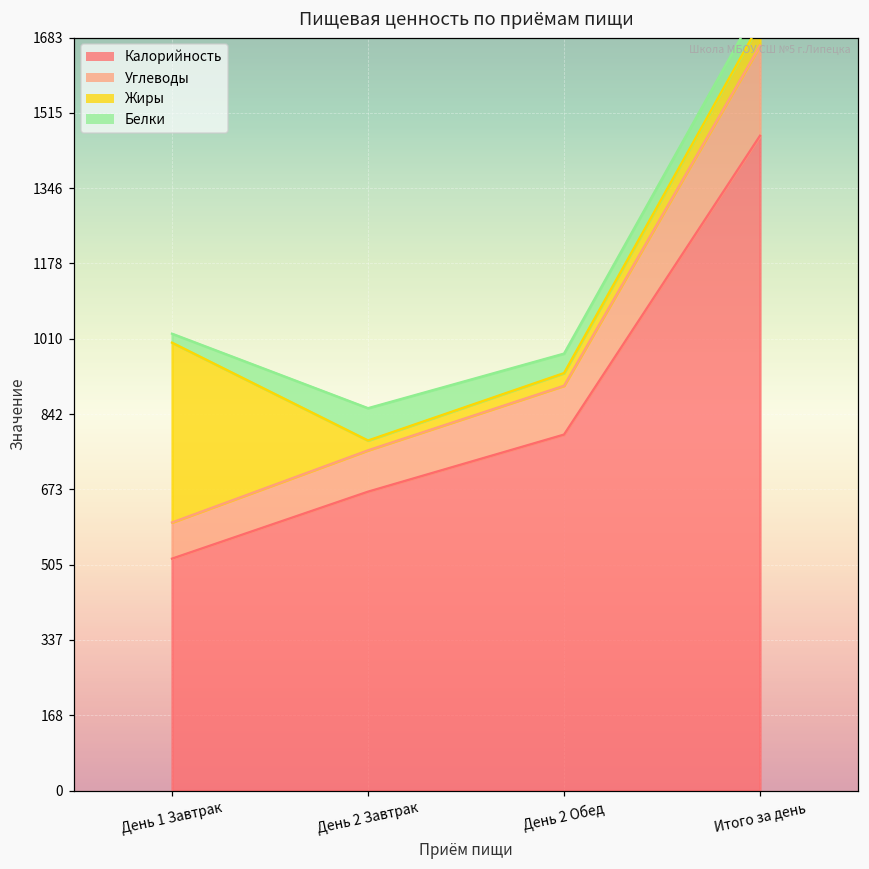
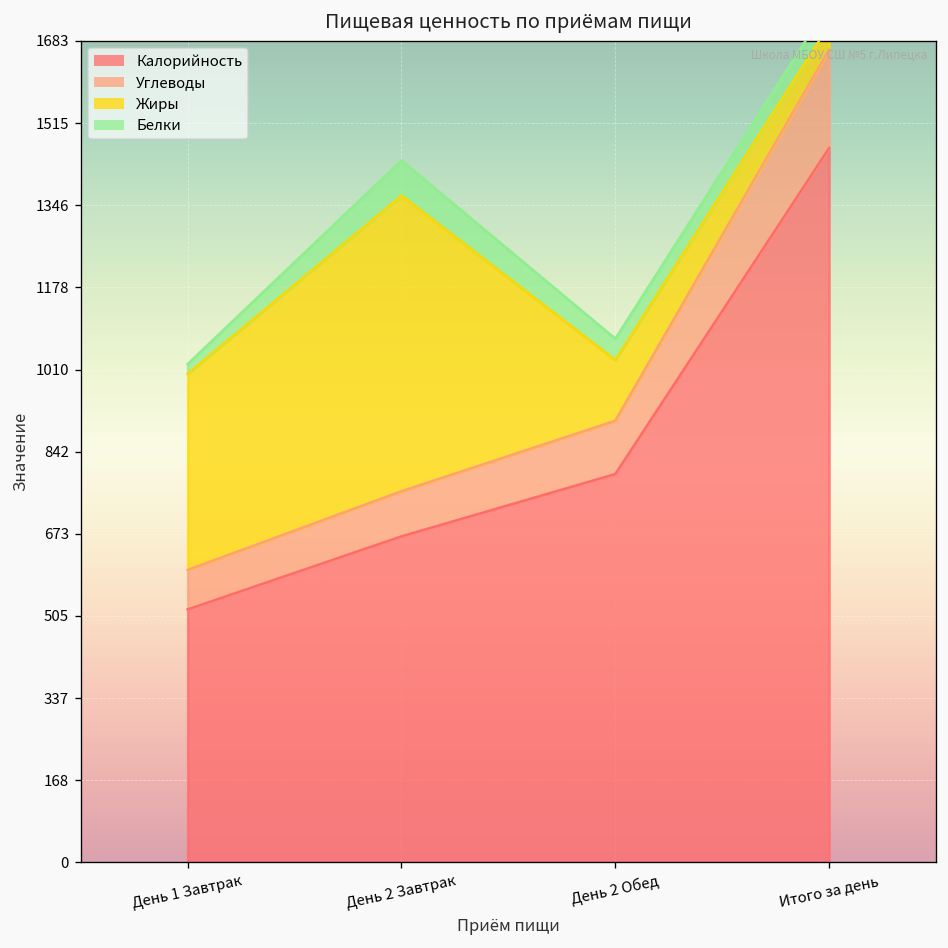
Жиры, День 2 Завтрак: 20 -> 610
Жиры, День 2 Обед: 30 -> 120
